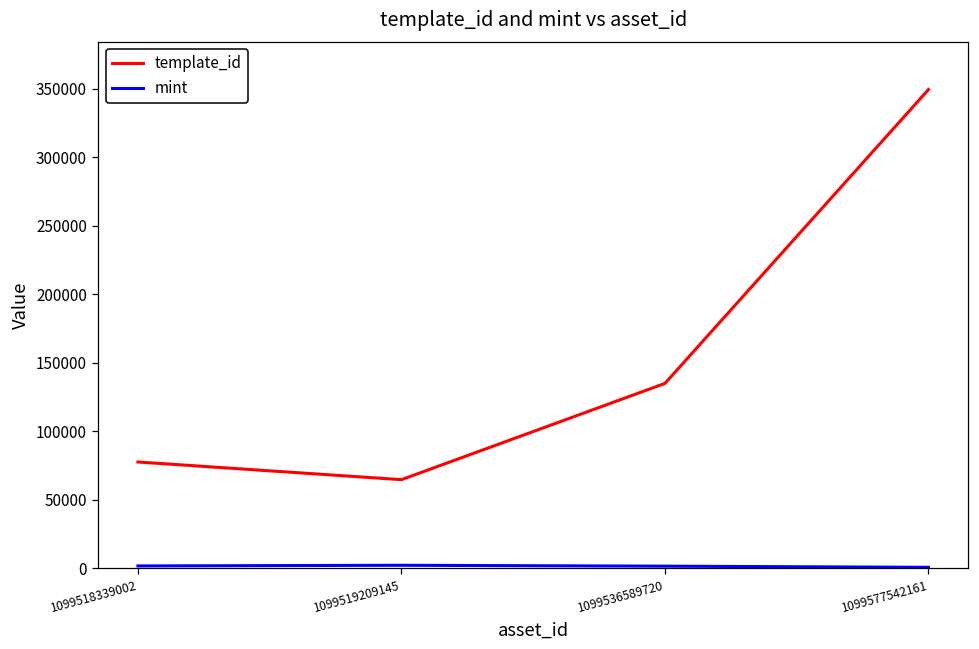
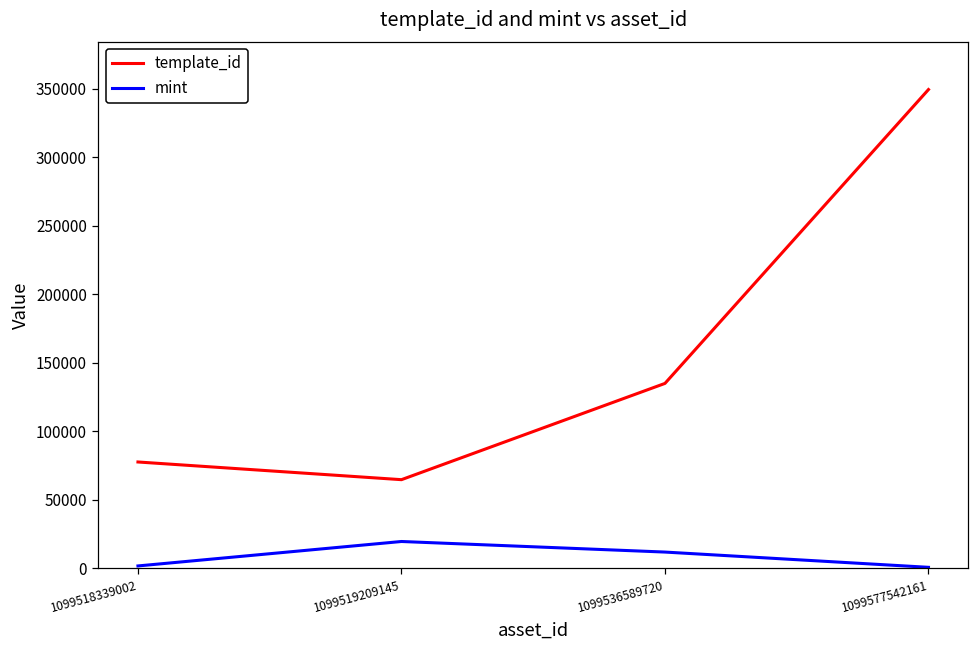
mint, 1099519209145: 2000 -> 20000
mint, 1099536589720: 1000 -> 12000
